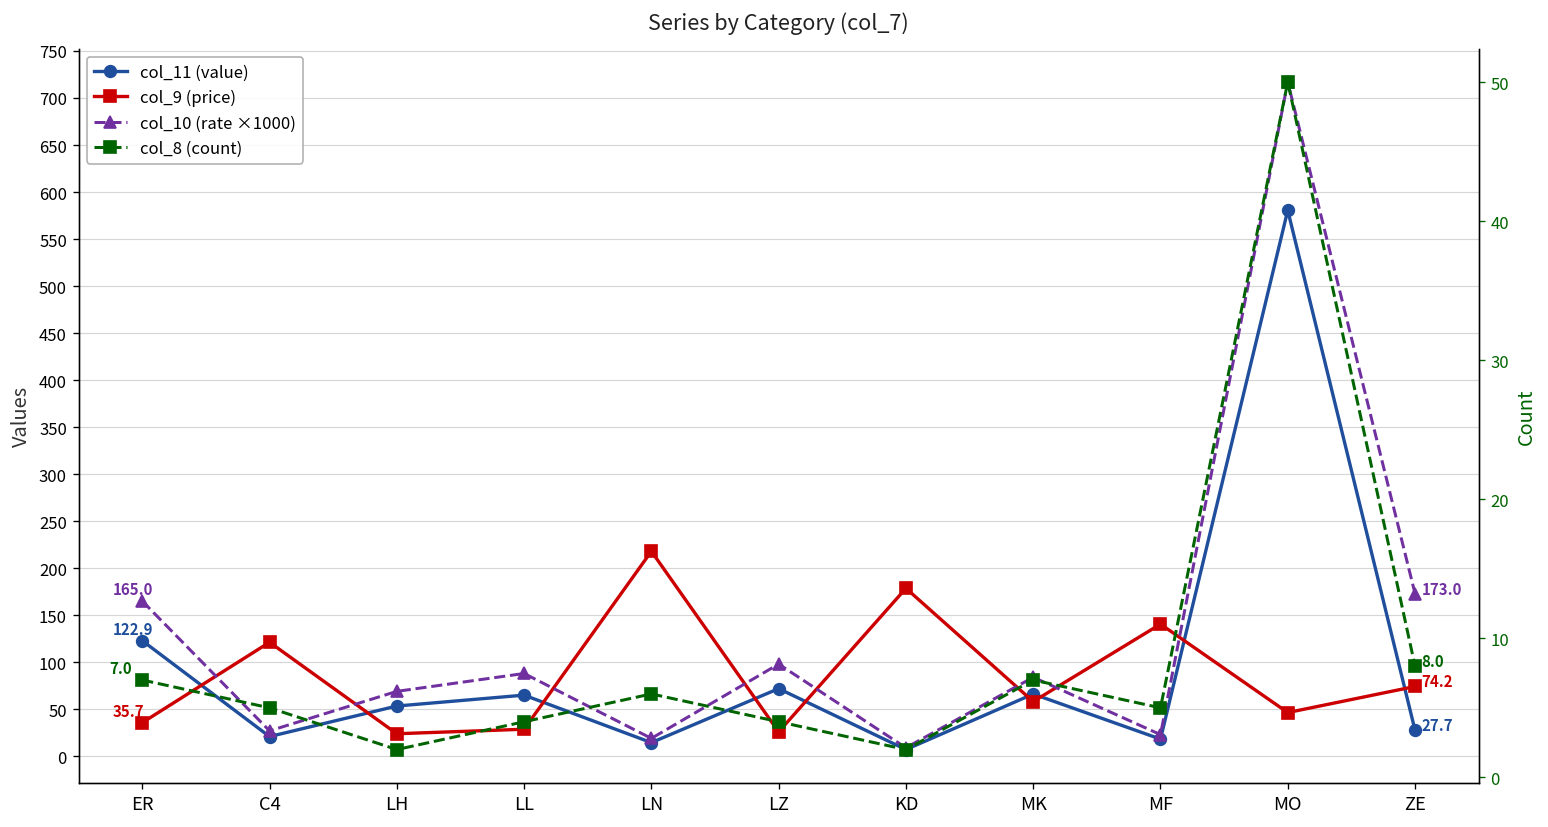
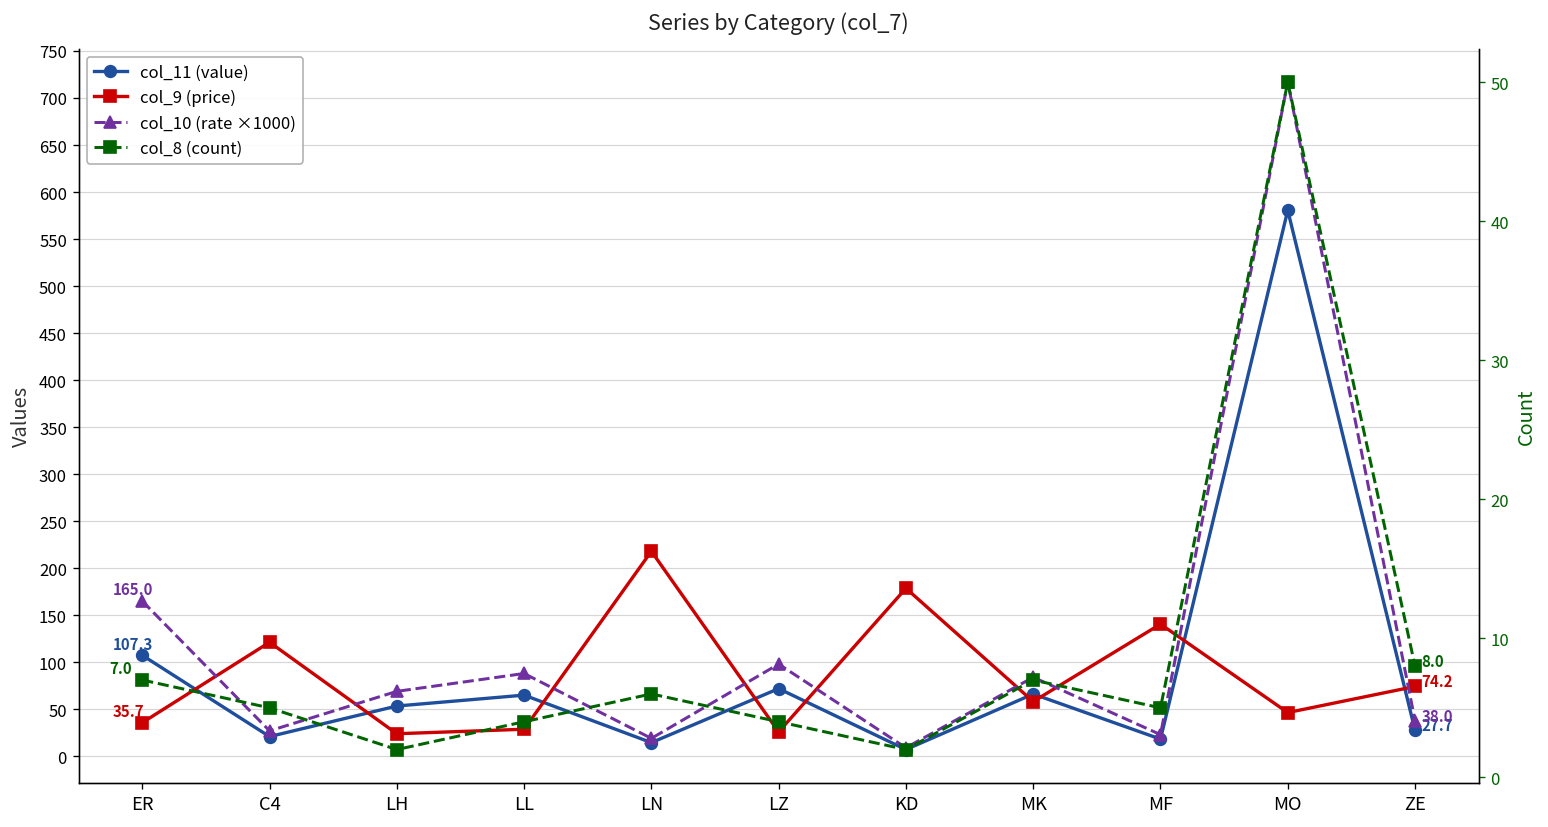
col_11 (value), ER: 122.9 -> 107.3
col_10 (rate ×1000), ZE: 173.0 -> 38.0
